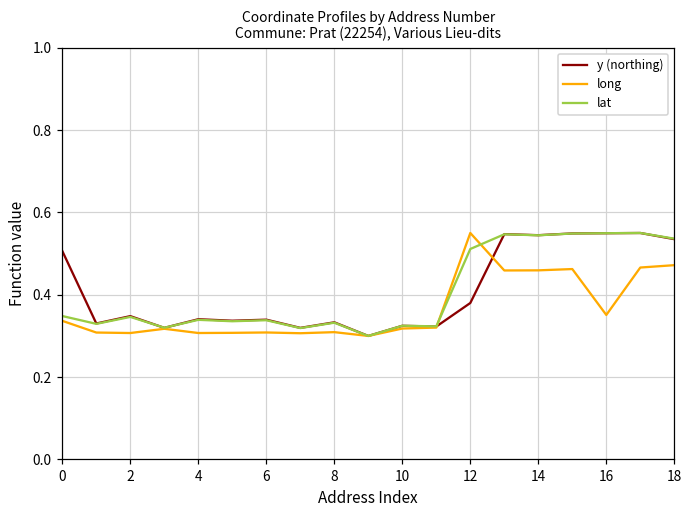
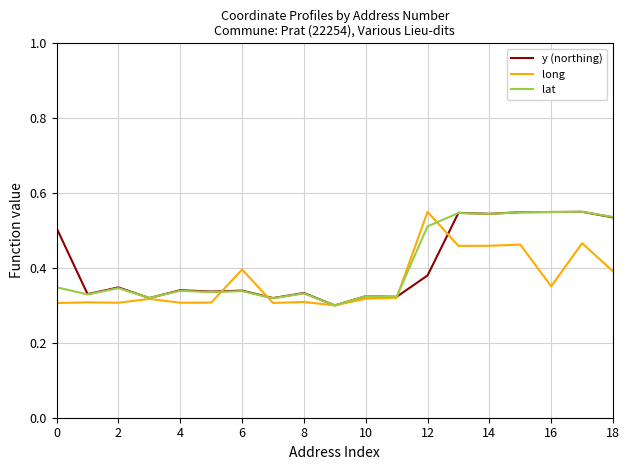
long, 0: 0.34 -> 0.31
long, 6: 0.31 -> 0.40
long, 18: 0.47 -> 0.39
